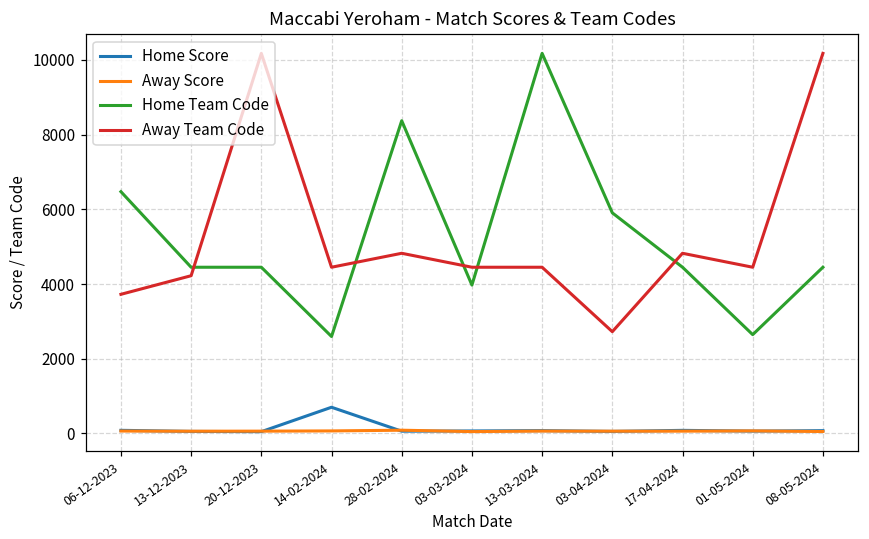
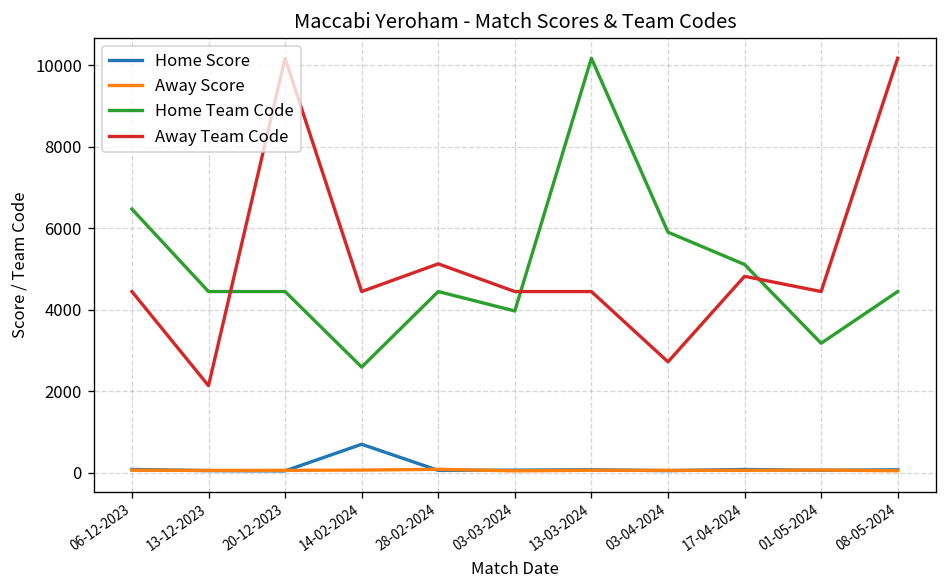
Away Team Code, 06-12-2023: 3700 -> 4400
Away Team Code, 13-12-2023: 4200 -> 2100
Home Team Code, 28-02-2024: 8400 -> 4400
Away Team Code, 28-02-2024: 4800 -> 5100
Home Team Code, 17-04-2024: 4400 -> 5100
Home Team Code, 01-05-2024: 2600 -> 3200
